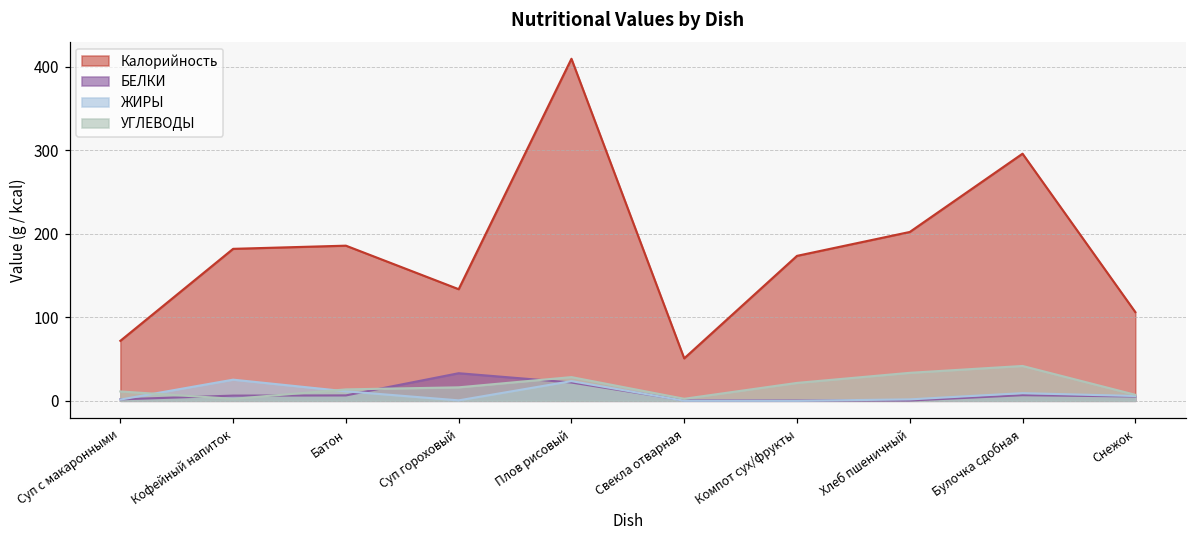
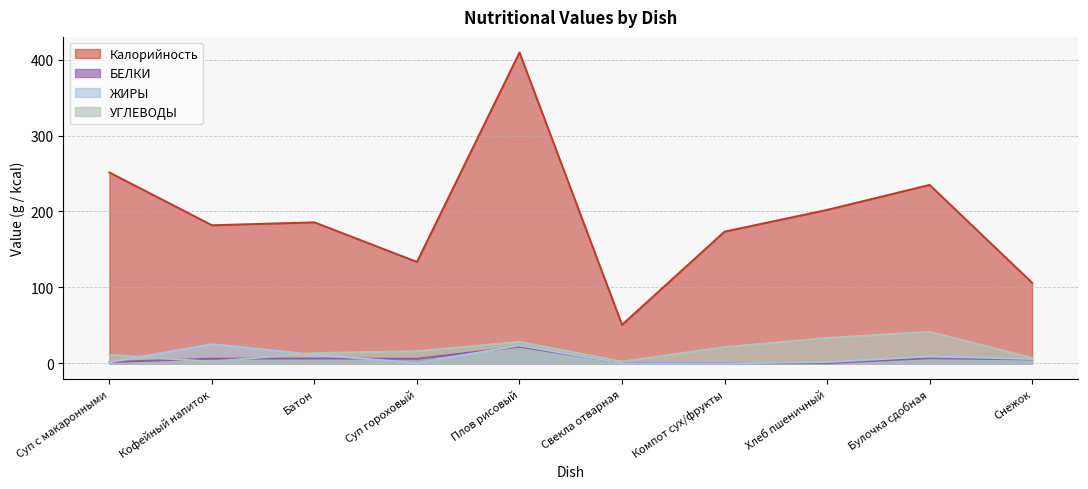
Калорийность, Суп с макаронными: 70 -> 250
БЕЛКИ, Суп гороховый: 30 -> 10
Калорийность, Булочка сдобная: 300 -> 240
